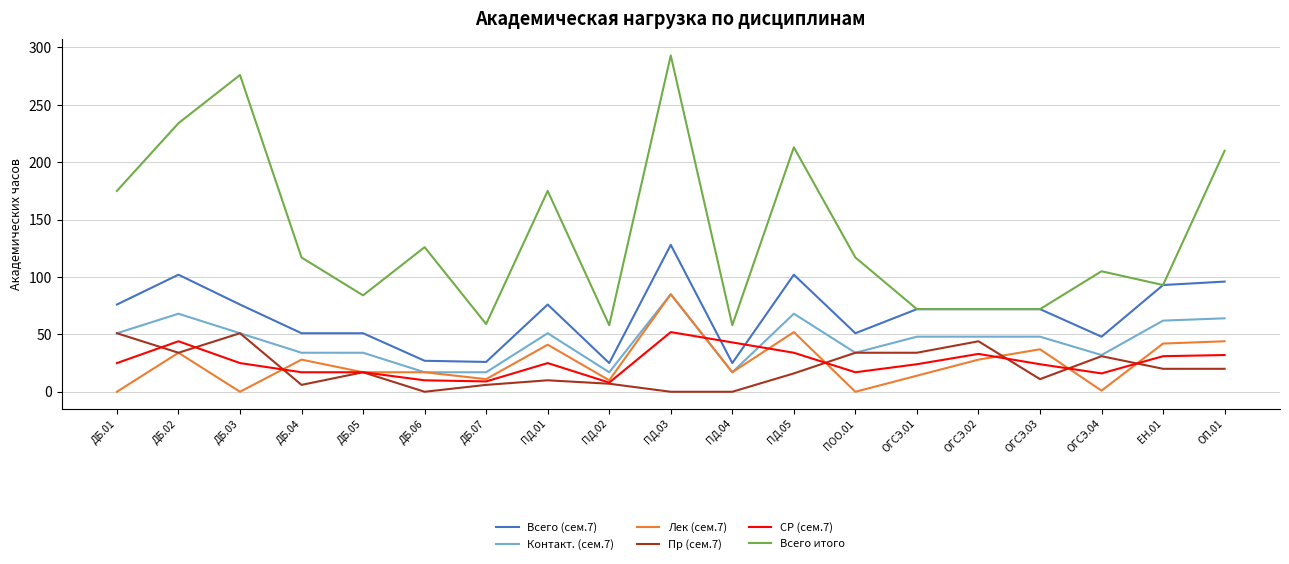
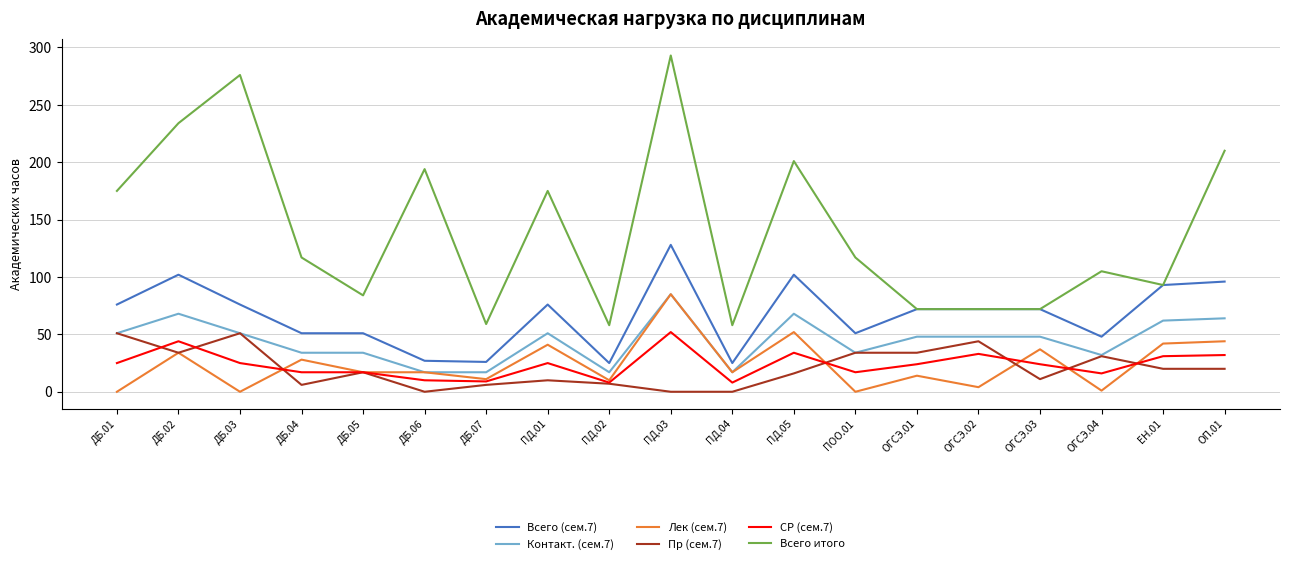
Всего итого, ДБ.06: 126 -> 194
СР (сем.7), ПД.04: 43 -> 8
Всего итого, ПД.05: 213 -> 201
Лек (сем.7), ОГСЭ.02: 28 -> 4
